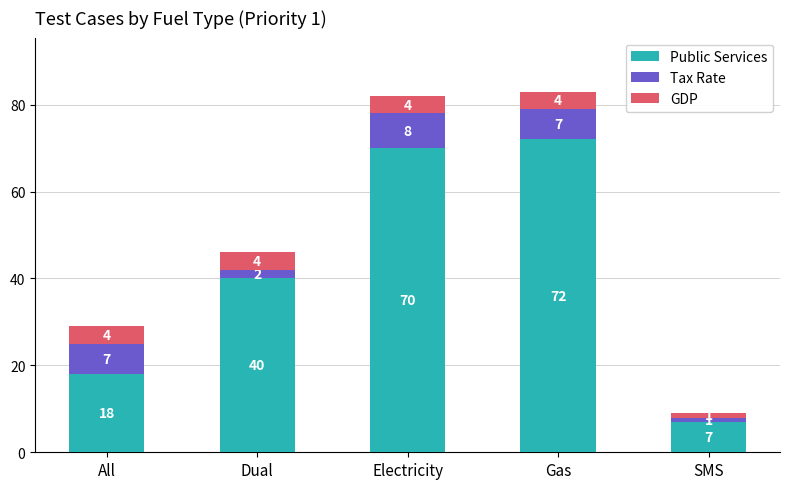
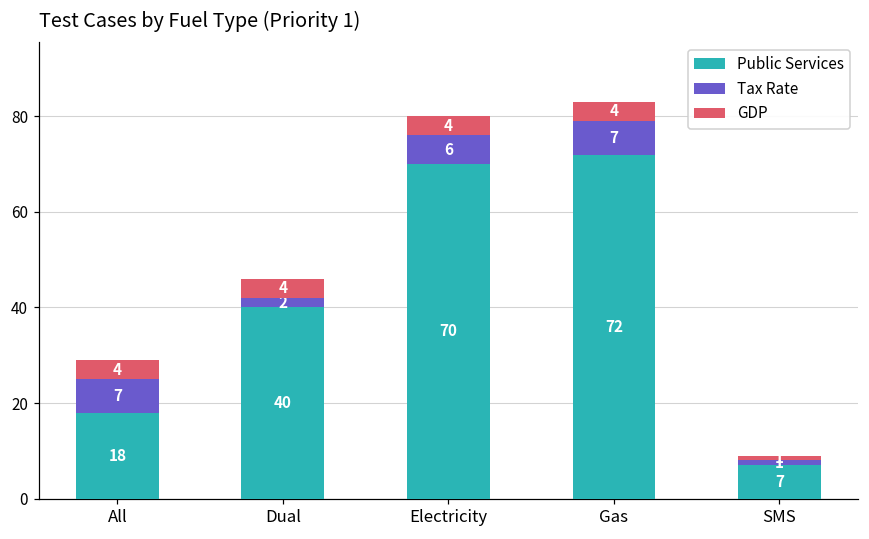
Tax Rate, Electricity: 8 -> 6
